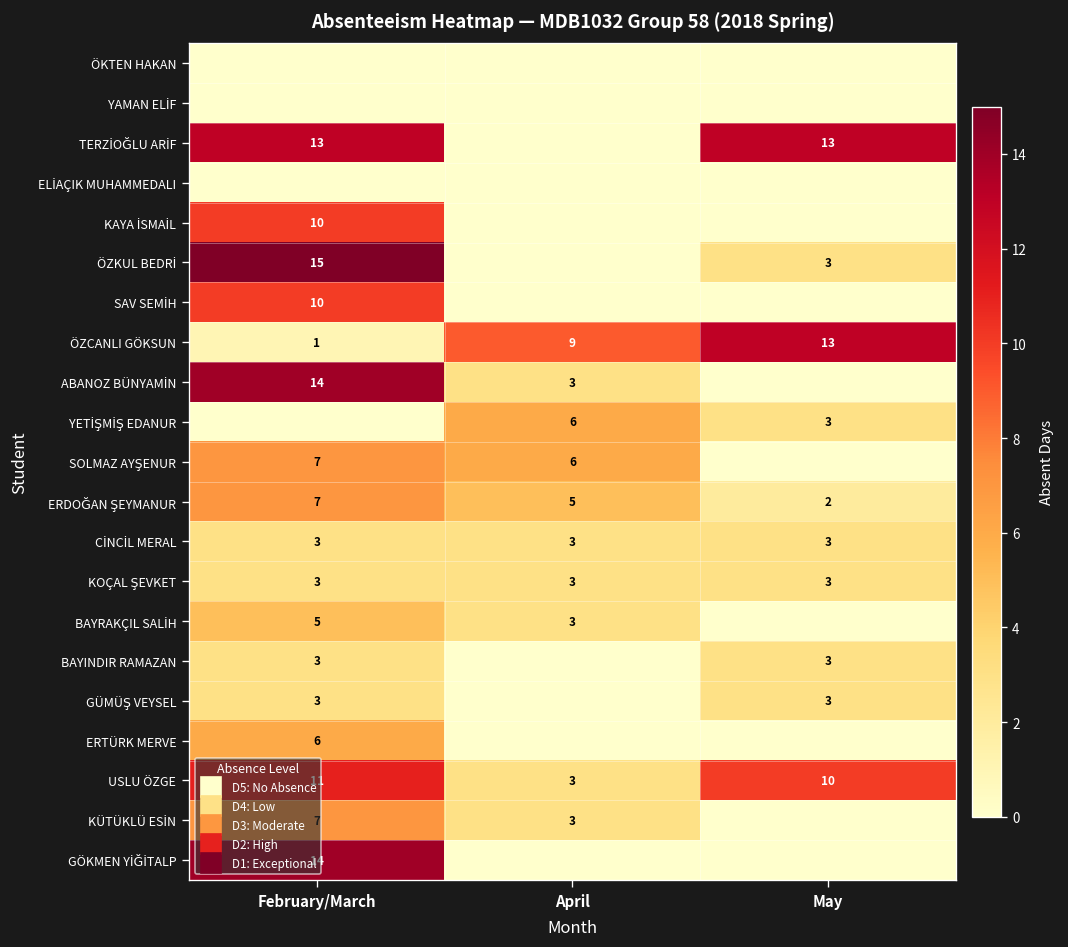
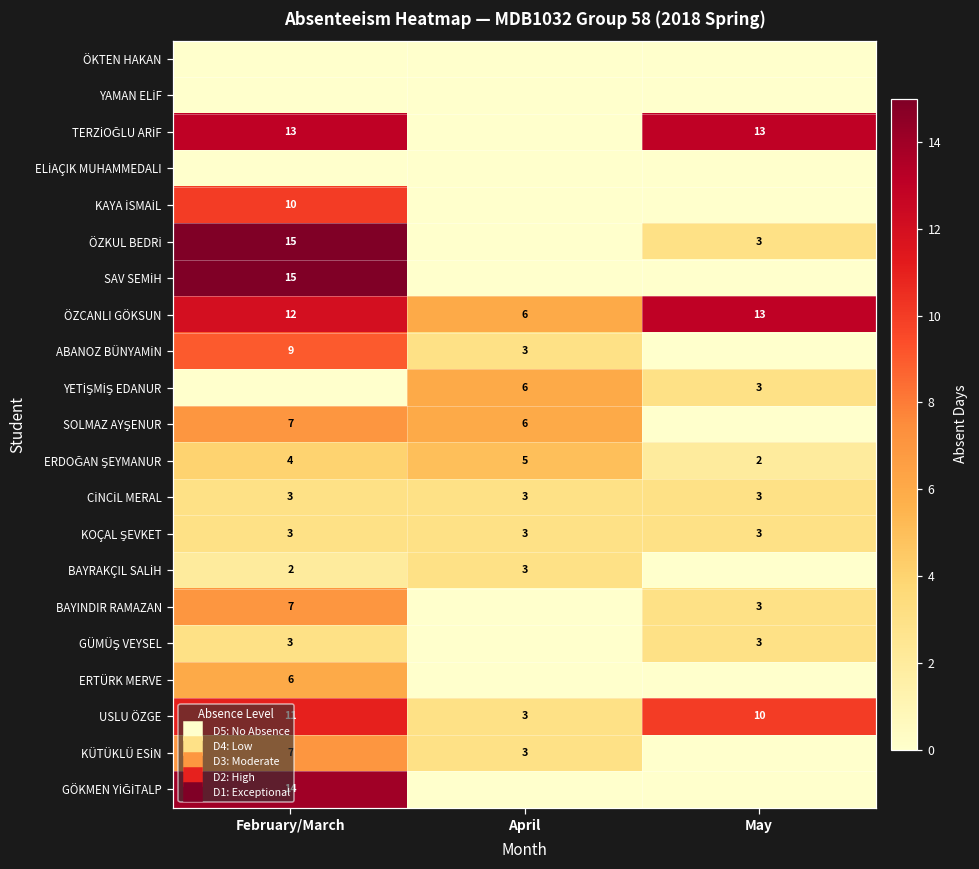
SAV SEMİH, February/March: 10 -> 15
ÖZCANLI GÖKSUN, February/March: 1 -> 12
ÖZCANLI GÖKSUN, April: 9 -> 6
ABANOZ BÜNYAMİN, February/March: 14 -> 9
ERDOĞAN ŞEYMANUR, February/March: 7 -> 4
BAYRAKÇIL SALİH, February/March: 5 -> 2
BAYINDIR RAMAZAN, February/March: 3 -> 7
